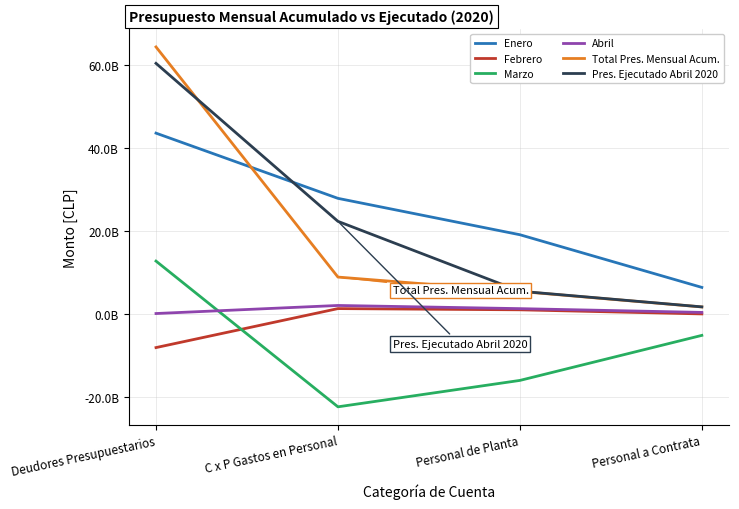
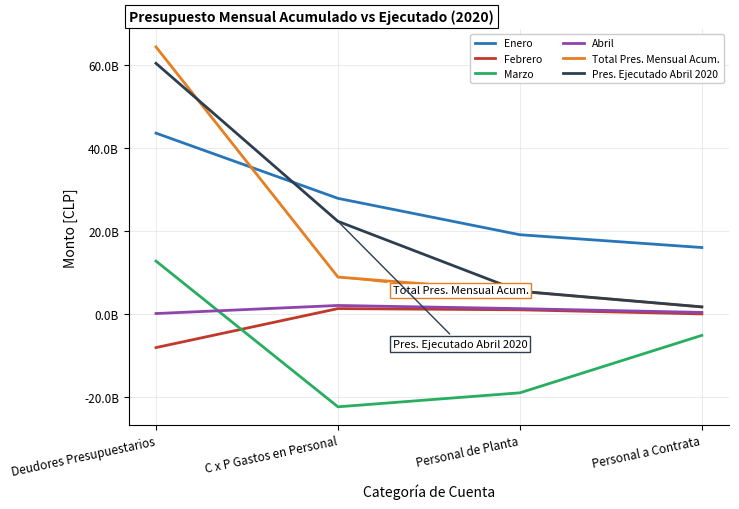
Marzo, Personal de Planta: -16000000000 -> -19000000000
Enero, Personal a Contrata: 6000000000 -> 16000000000
